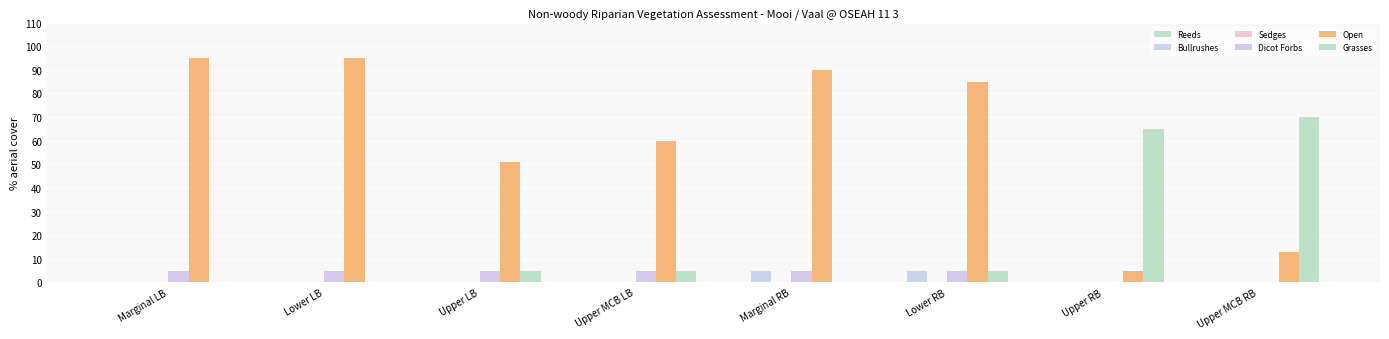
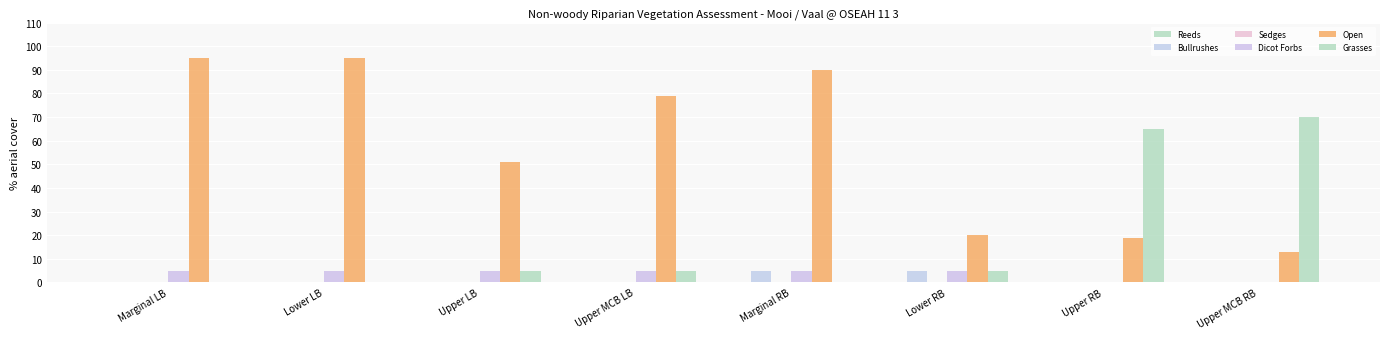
Open, Upper MCB LB: 60 -> 79
Open, Lower RB: 85 -> 20
Open, Upper RB: 5 -> 19
